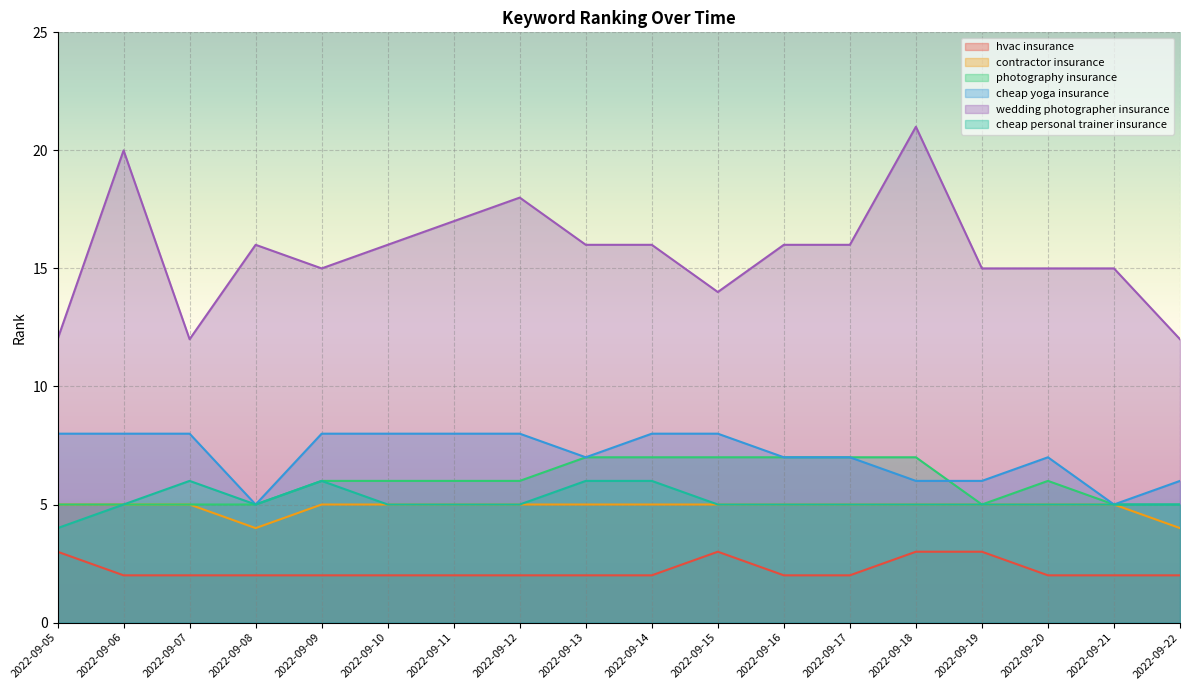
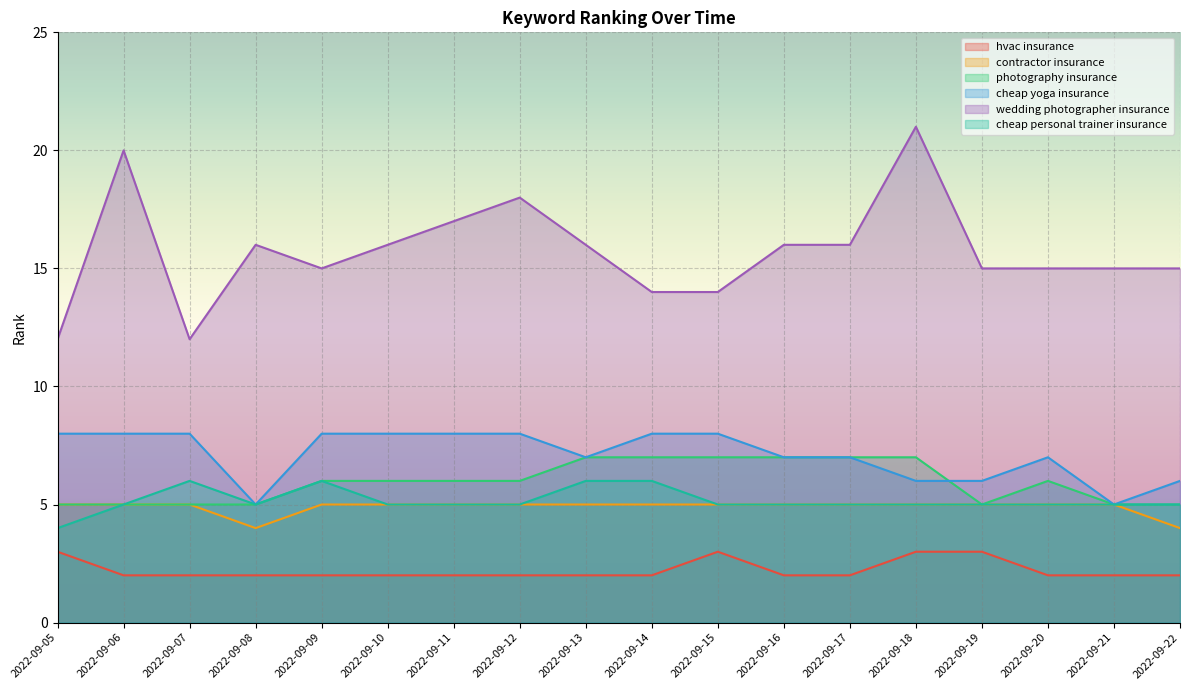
wedding photographer insurance, 2022-09-14: 16 -> 14
wedding photographer insurance, 2022-09-22: 12 -> 15
